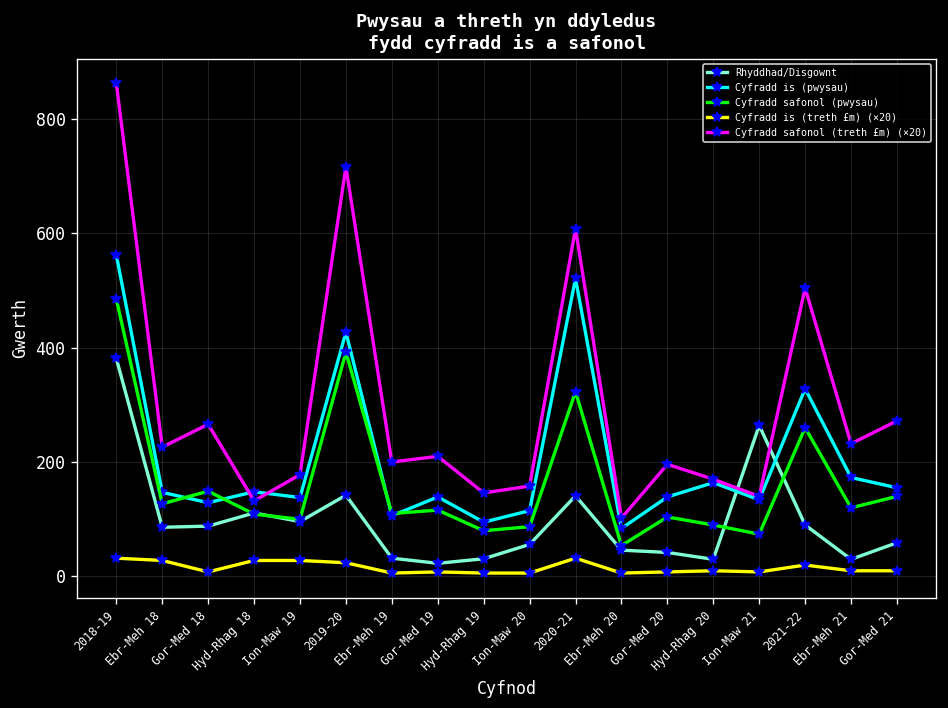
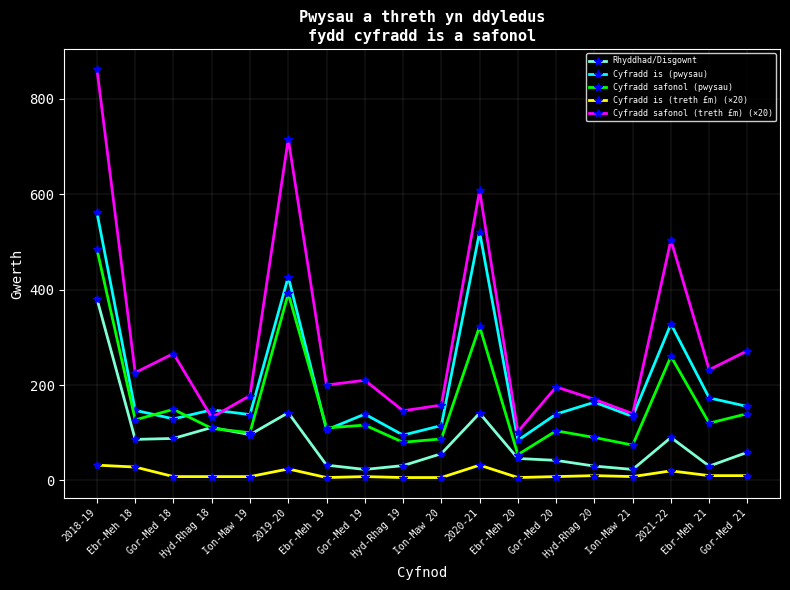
Cyfradd is (treth £m) (×20), Hyd-Rhag 18: 30 -> 10
Cyfradd is (treth £m) (×20), Ion-Maw 19: 30 -> 10
Rhyddhad/Disgownt, Ion-Maw 21: 260 -> 20
